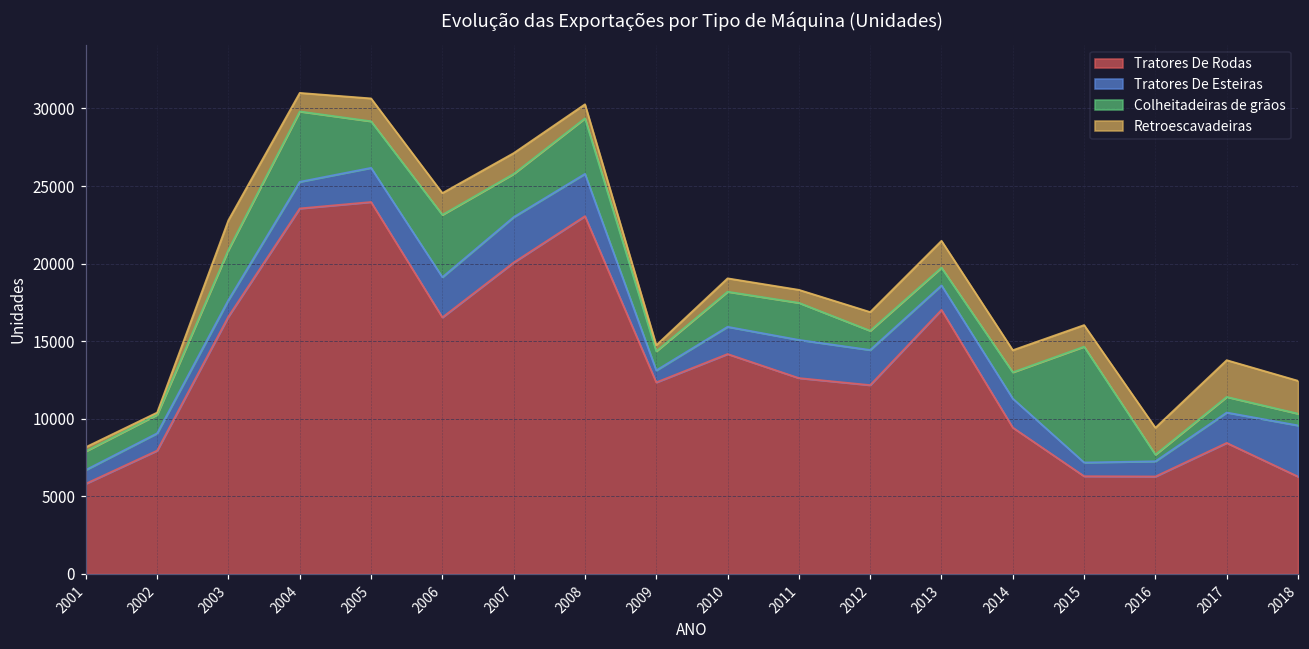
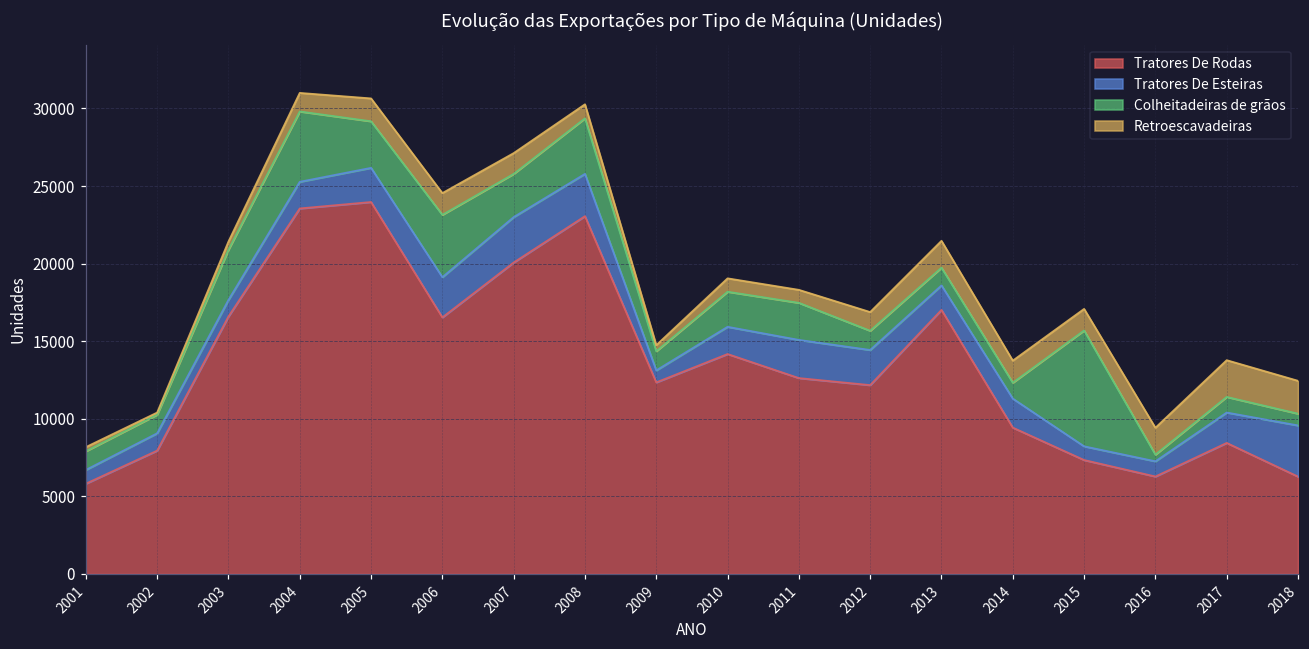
Retroescavadeiras, 2003: 1900 -> 500
Colheitadeiras de grãos, 2014: 1700 -> 1000
Tratores De Rodas, 2015: 6300 -> 7300
